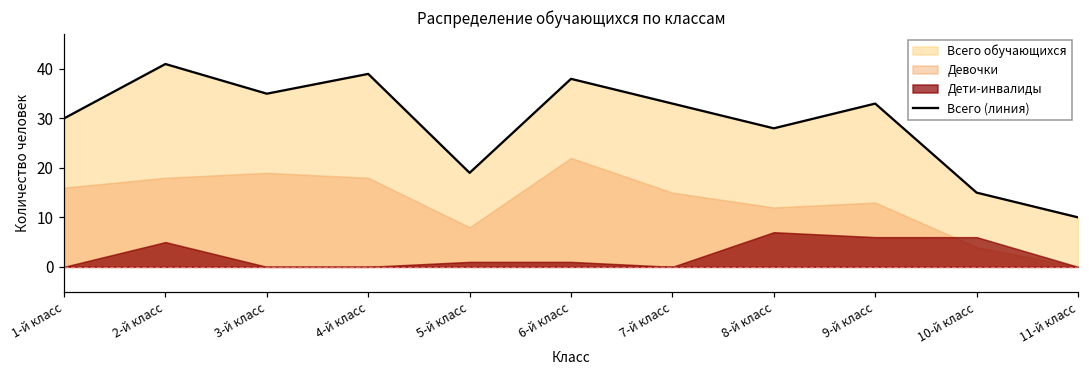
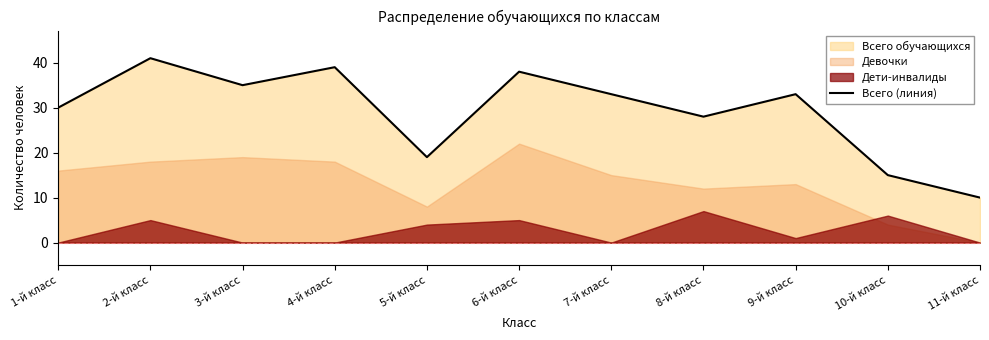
Дети-инвалиды, 5-й класс: 1 -> 4
Дети-инвалиды, 6-й класс: 1 -> 5
Дети-инвалиды, 9-й класс: 6 -> 1
